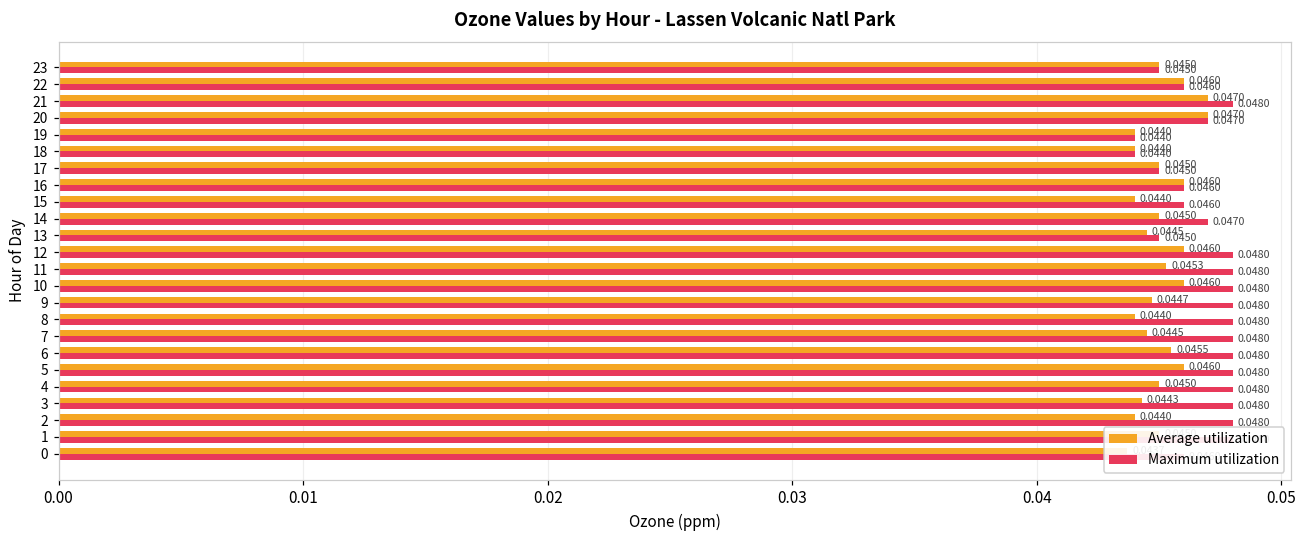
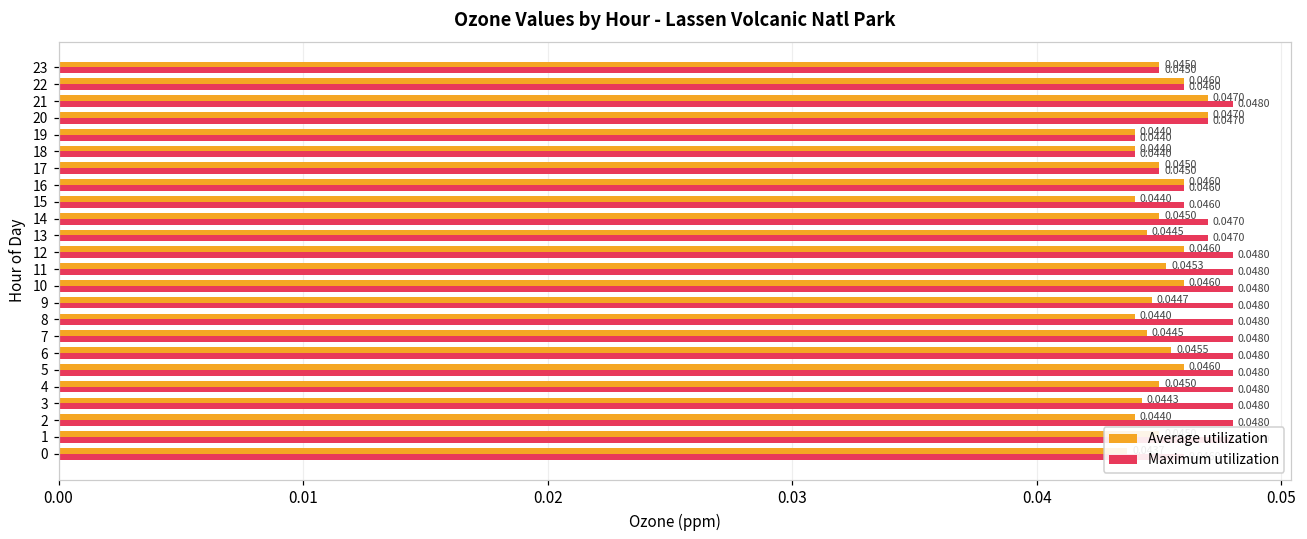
Maximum utilization, 13: 0.0450 -> 0.0470
